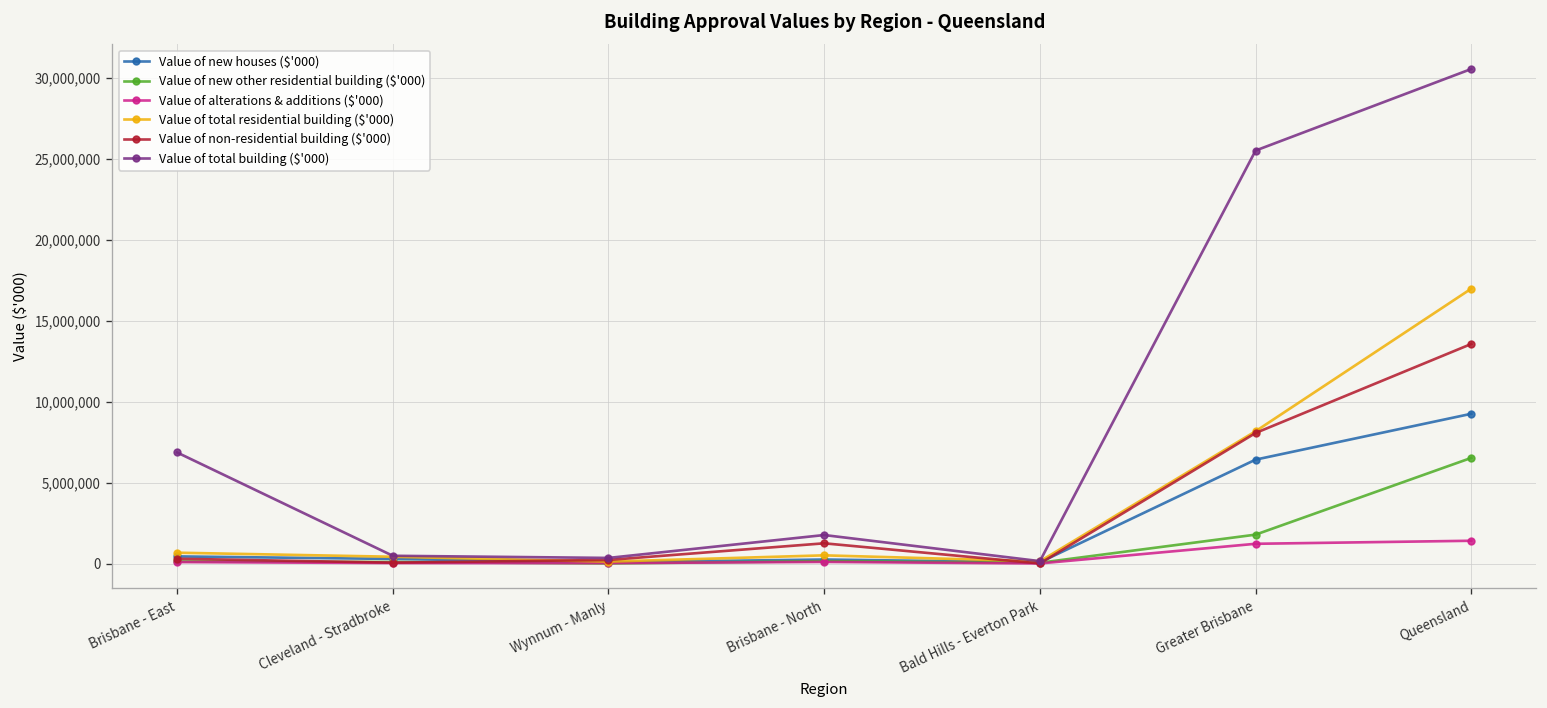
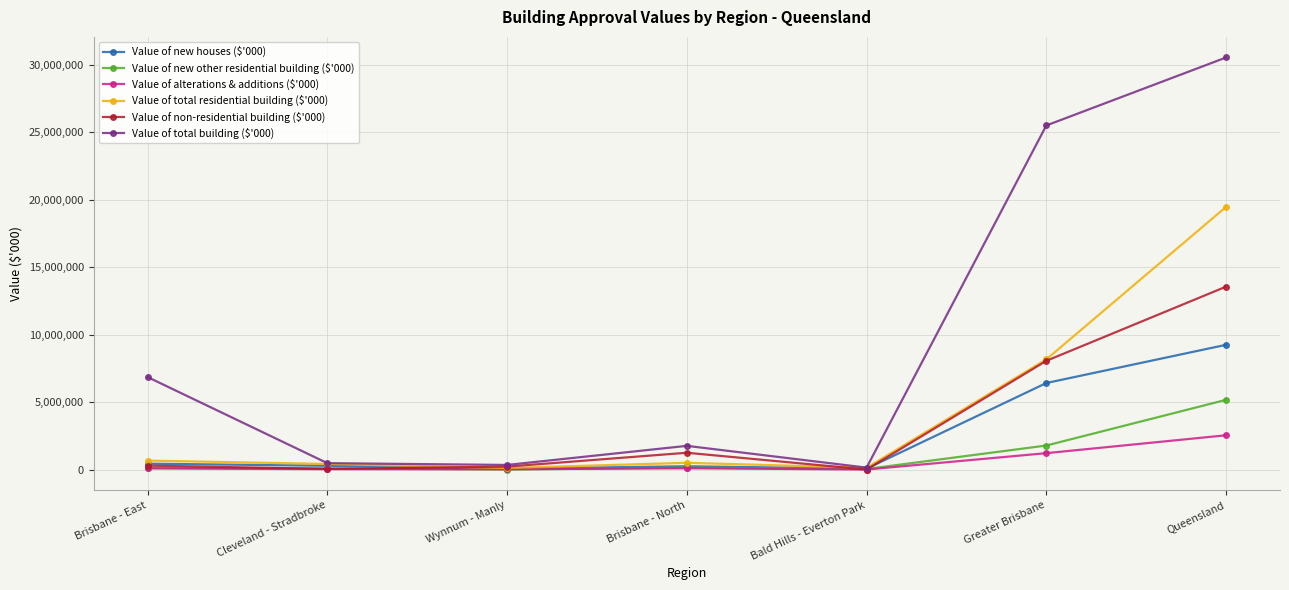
Value of new other residential building ($'000), Queensland: 6,500,000 -> 5,200,000
Value of alterations & additions ($'000), Queensland: 1,400,000 -> 2,600,000
Value of total residential building ($'000), Queensland: 17,000,000 -> 19,500,000
